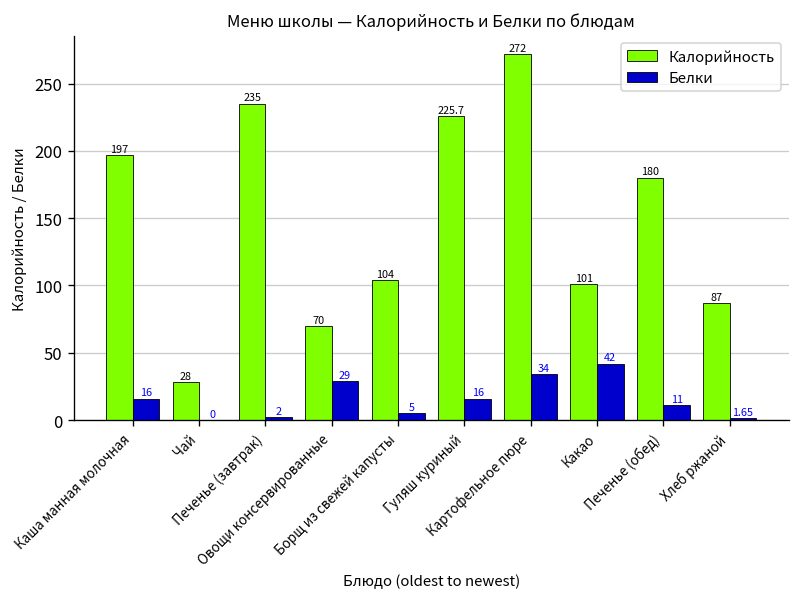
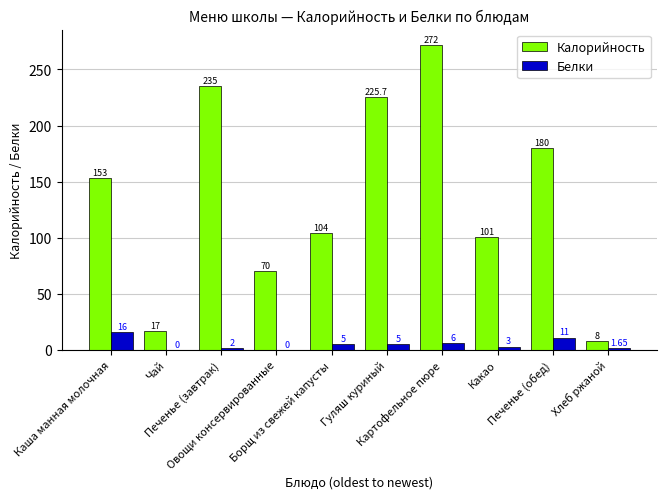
Калорийность, Каша манная молочная: 197 -> 153
Калорийность, Чай: 28 -> 17
Белки, Овощи консервированные: 29 -> 0
Белки, Гуляш куриный: 16 -> 5
Белки, Картофельное пюре: 34 -> 6
Белки, Какао: 42 -> 3
Калорийность, Хлеб ржаной: 87 -> 8
